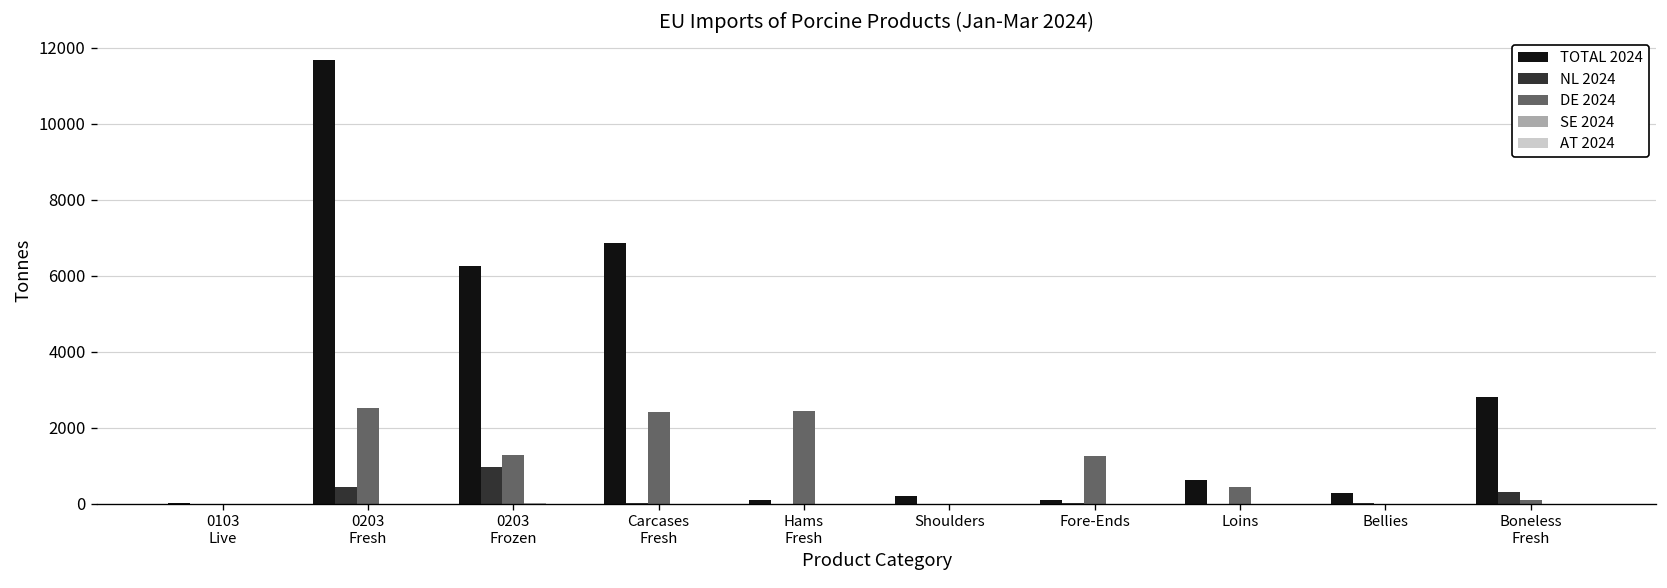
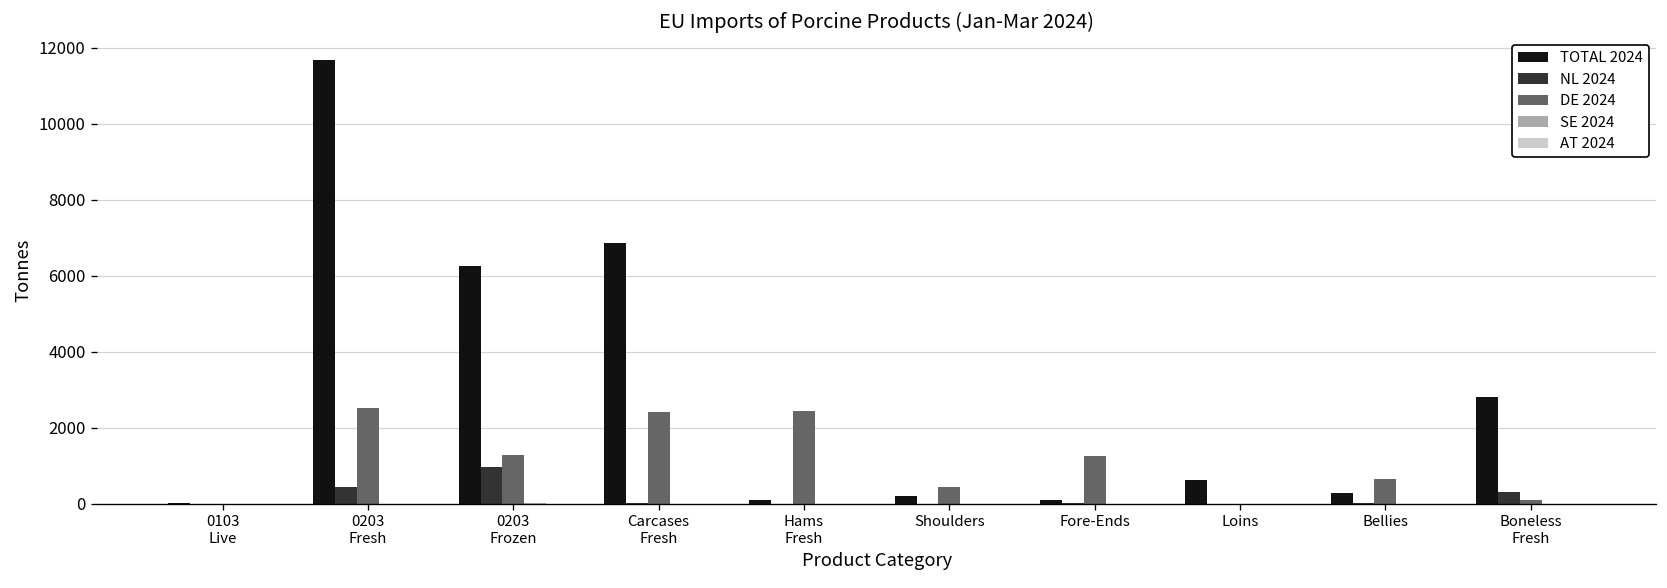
DE 2024, Shoulders: 0 -> 400
DE 2024, Loins: 400 -> 0
DE 2024, Bellies: 0 -> 600
